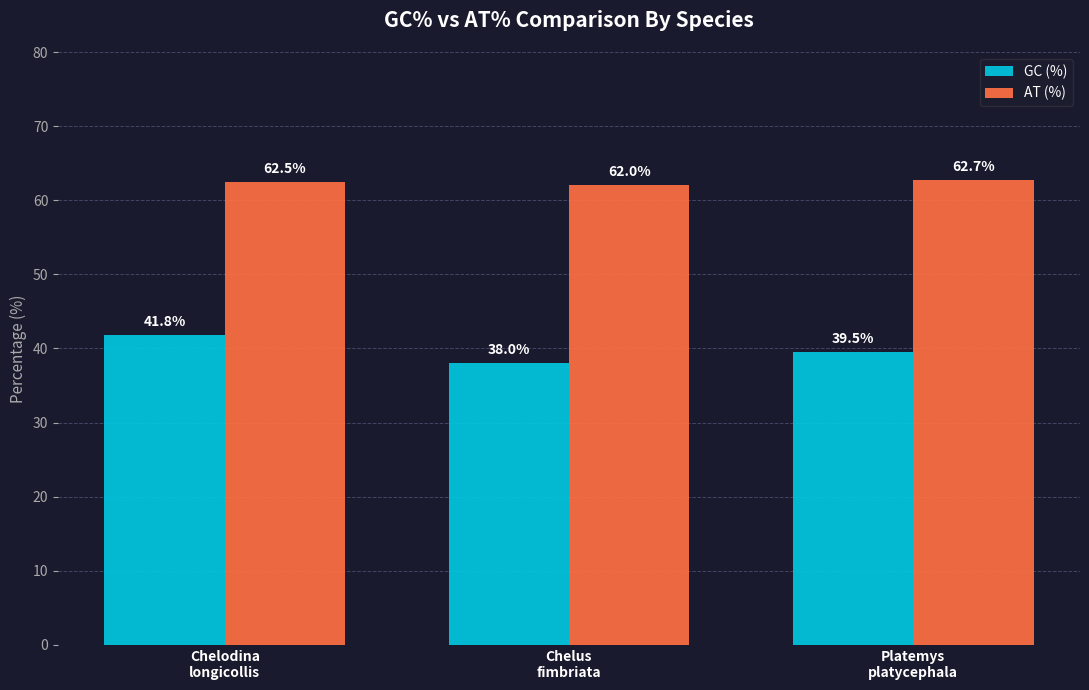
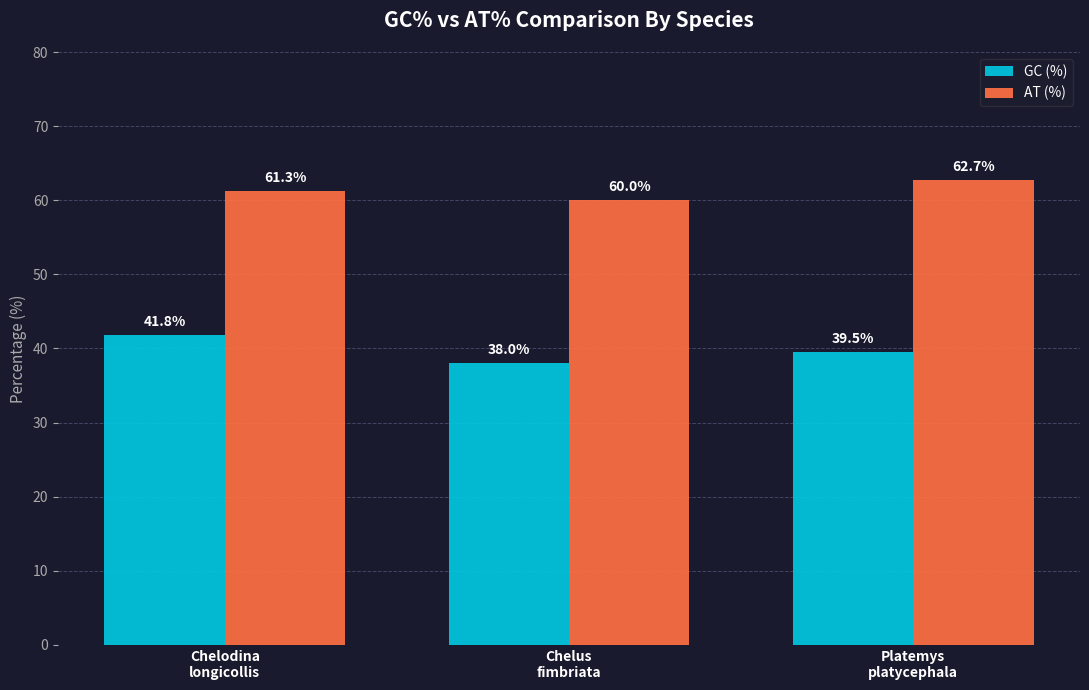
AT (%), Chelodina longicollis: 62.5% -> 61.3%
AT (%), Chelus fimbriata: 62.0% -> 60.0%
